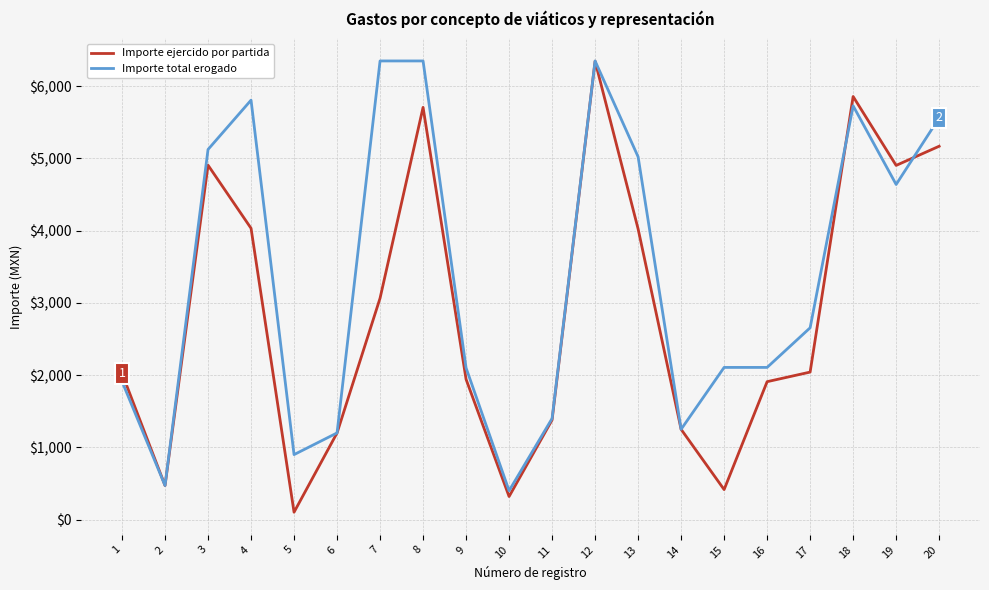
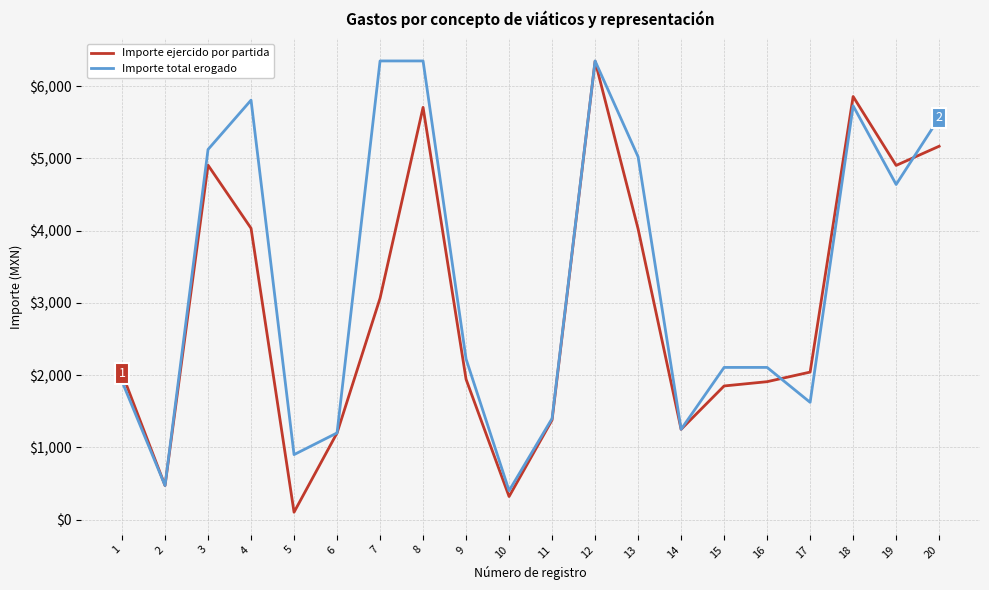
Importe total erogado, 9: $2,100 -> $2,200
Importe ejercido por partida, 15: $400 -> $1,900
Importe total erogado, 17: $2,700 -> $1,600
